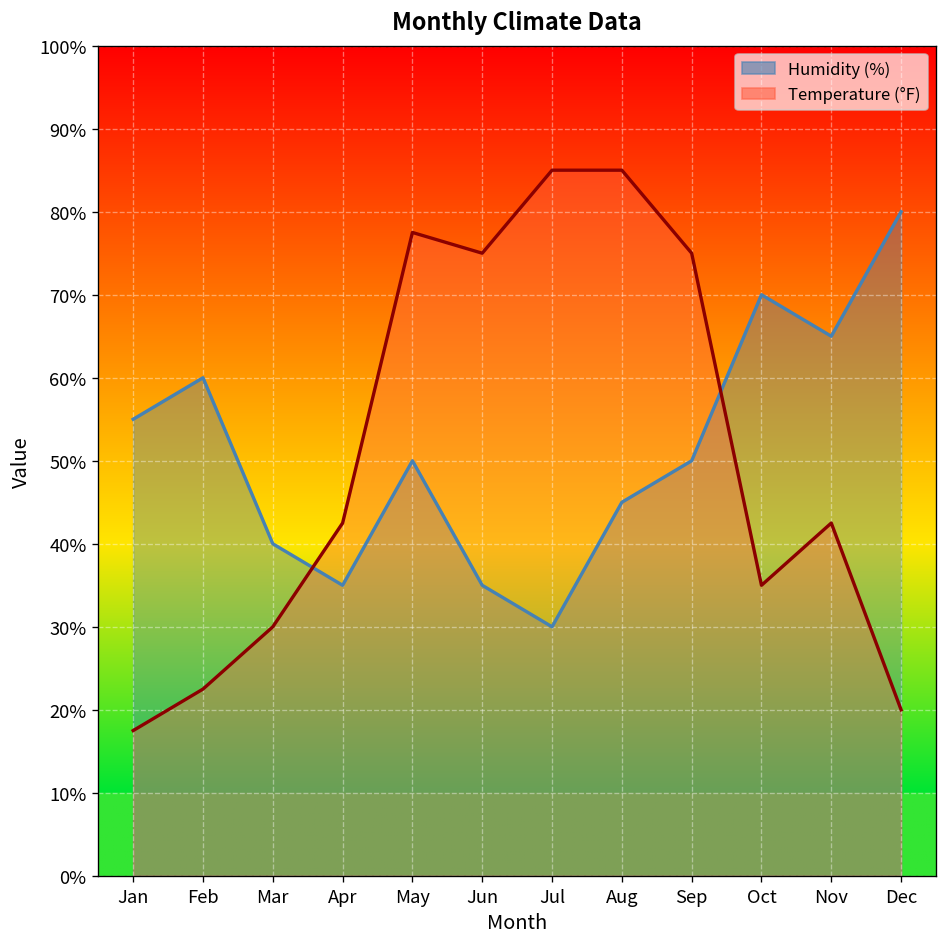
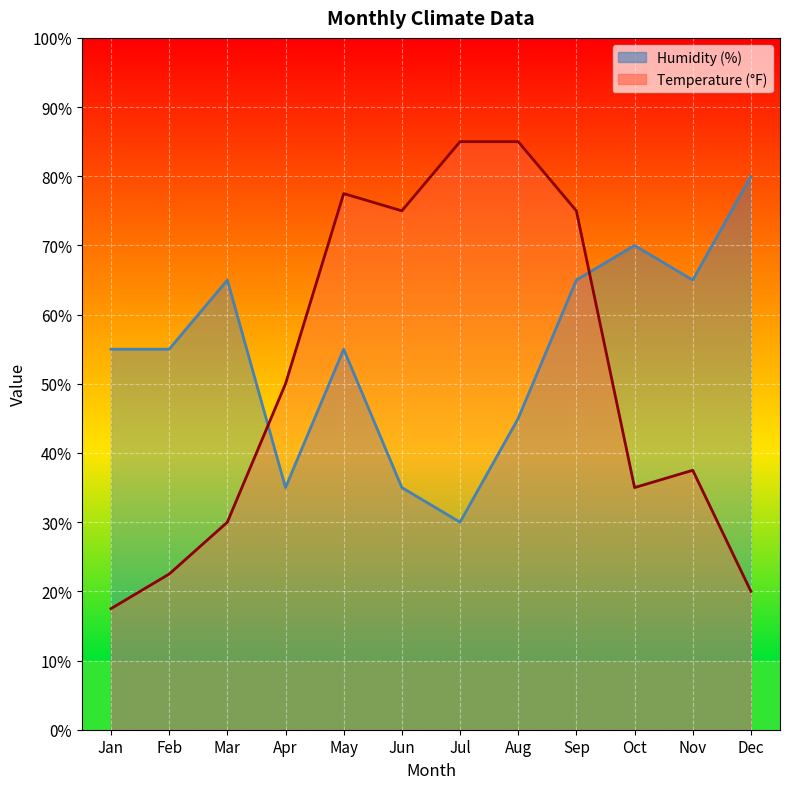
Humidity (%), Feb: 60% -> 55%
Humidity (%), Mar: 40% -> 65%
Temperature (°F), Apr: 43% -> 50%
Humidity (%), May: 50% -> 55%
Humidity (%), Sep: 50% -> 65%
Temperature (°F), Nov: 43% -> 38%
